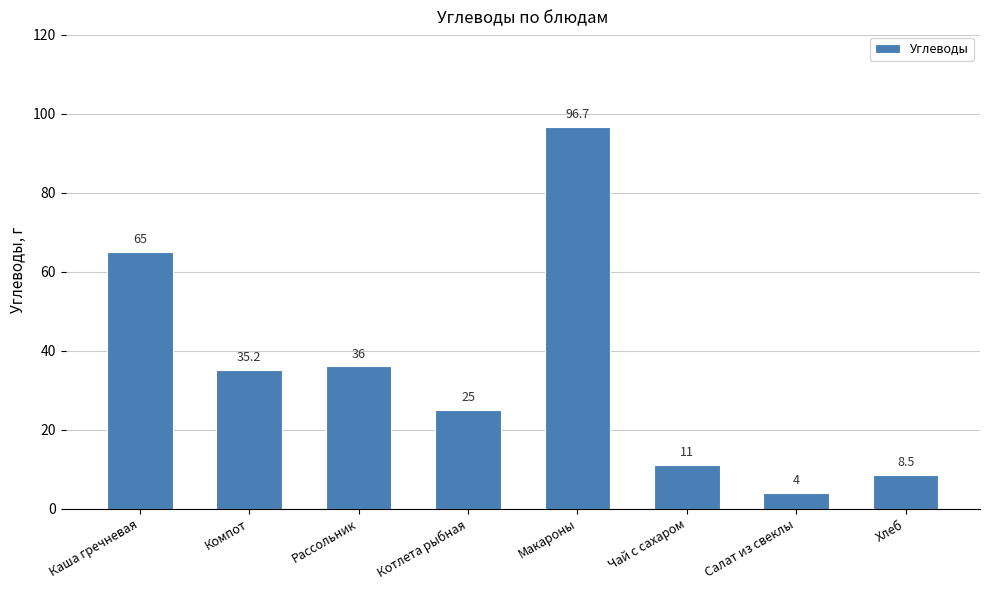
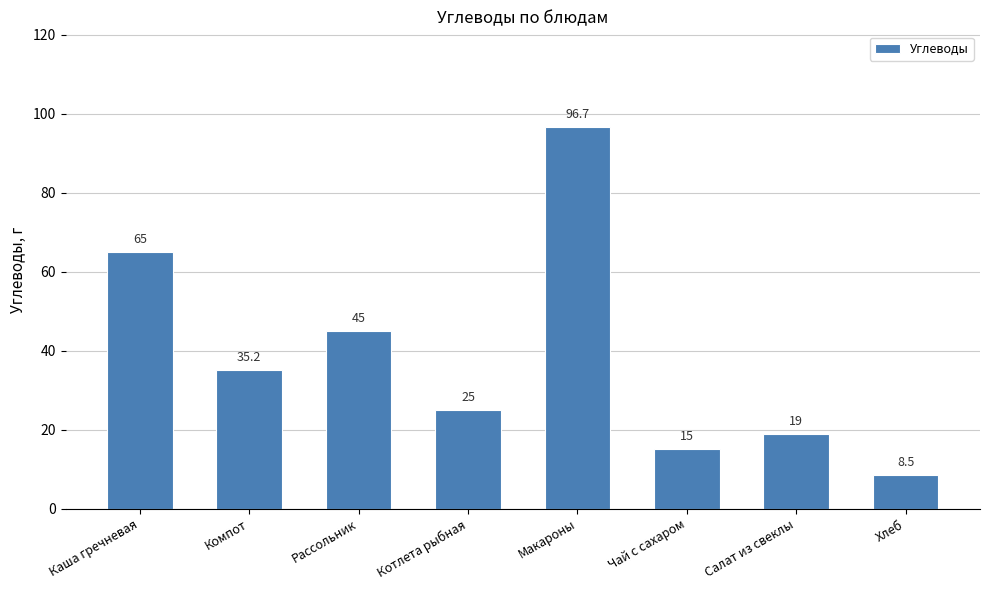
Рассольник: 36 -> 45
Чай с сахаром: 11 -> 15
Салат из свеклы: 4 -> 19
